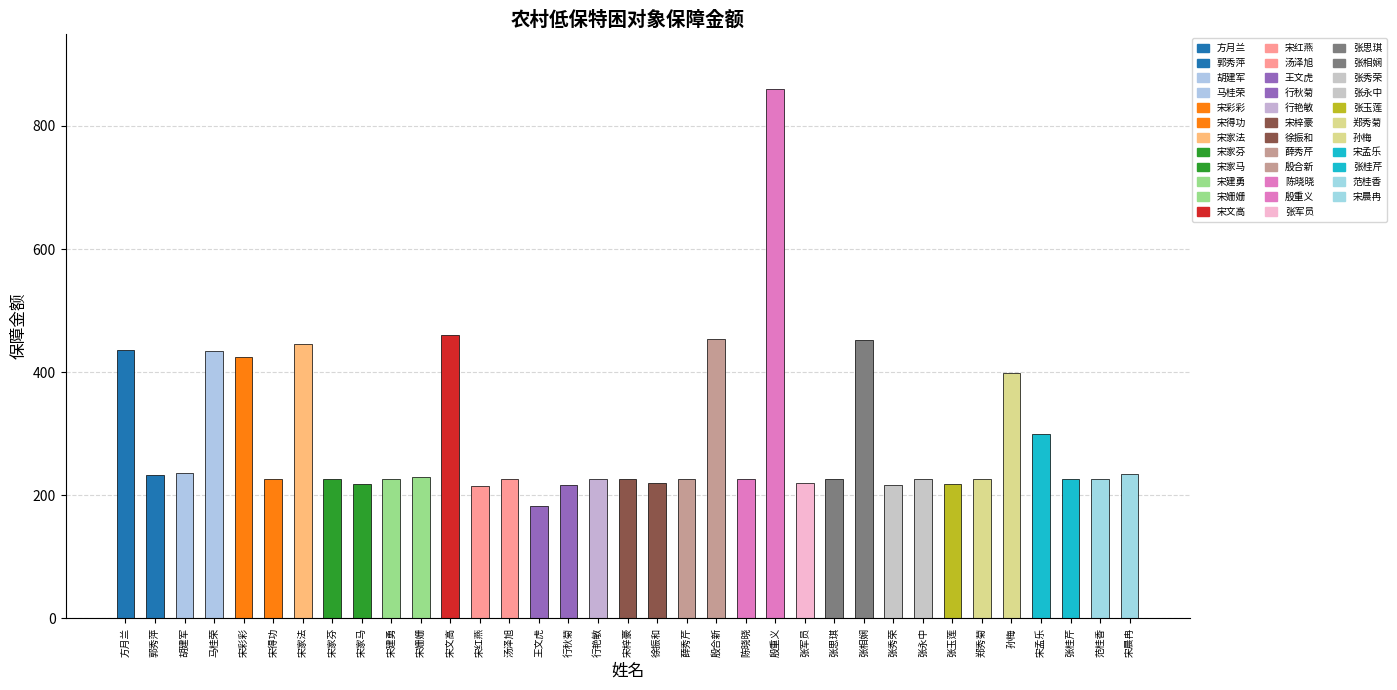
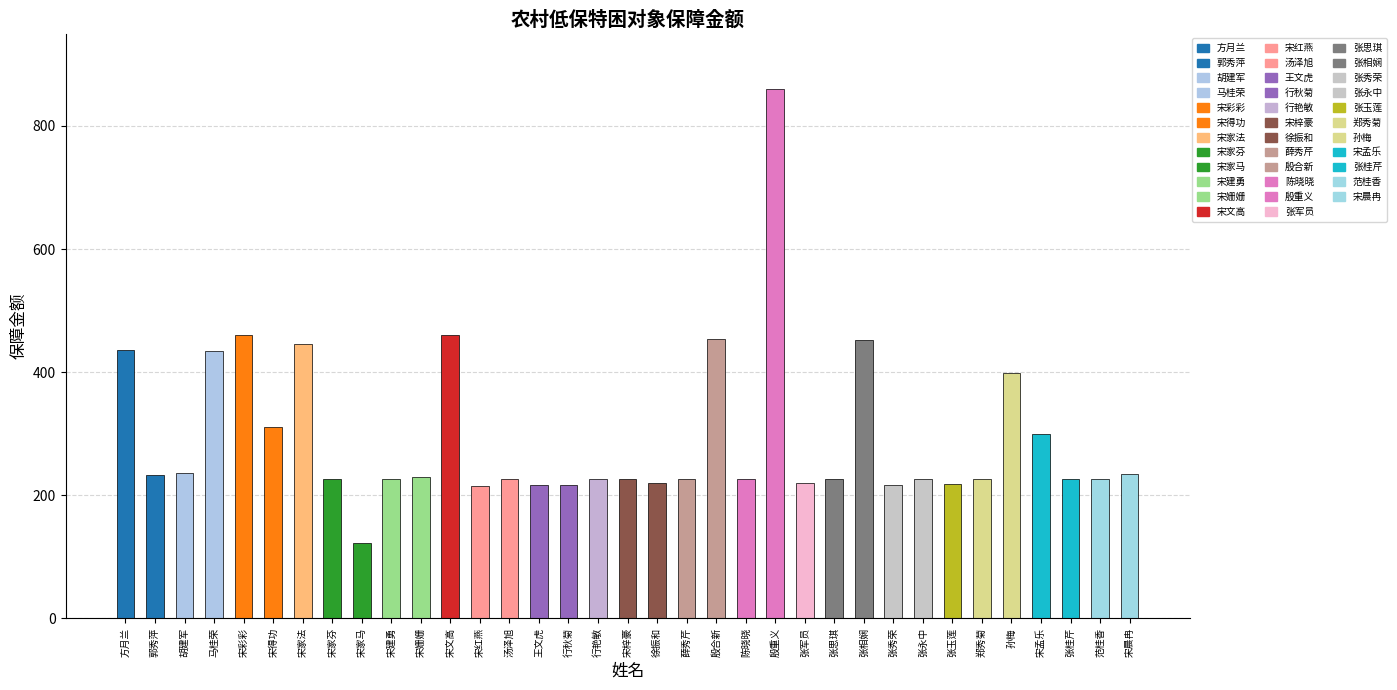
宋彩彩: 420 -> 460
宋得功: 230 -> 310
宋家马: 220 -> 120
王文虎: 180 -> 220
